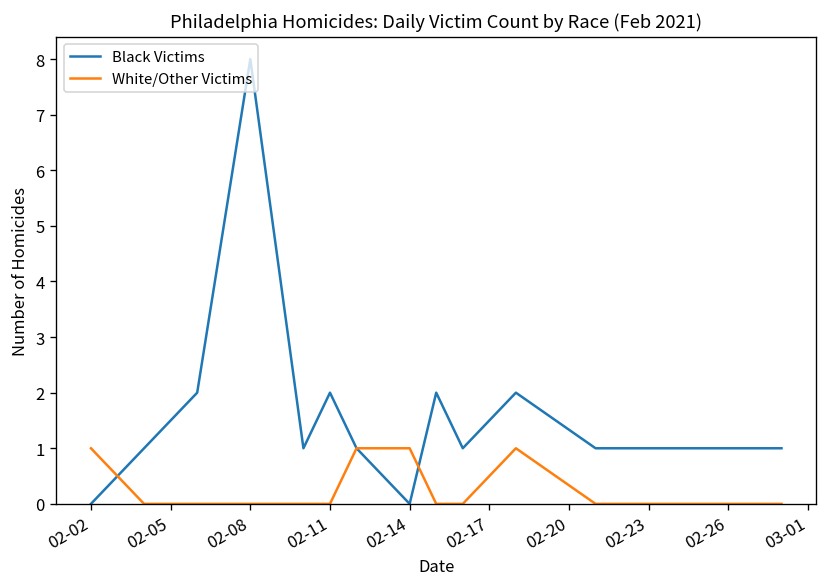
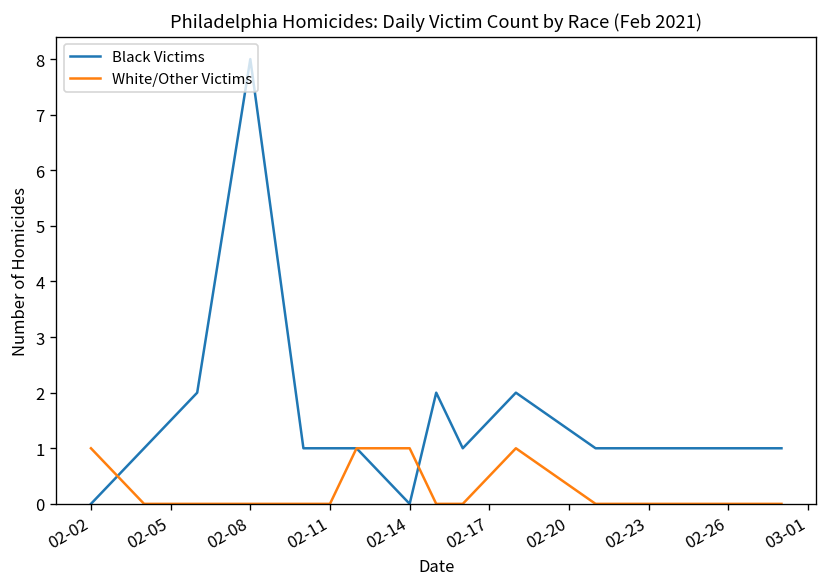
Black Victims, 02-11: 2 -> 1
